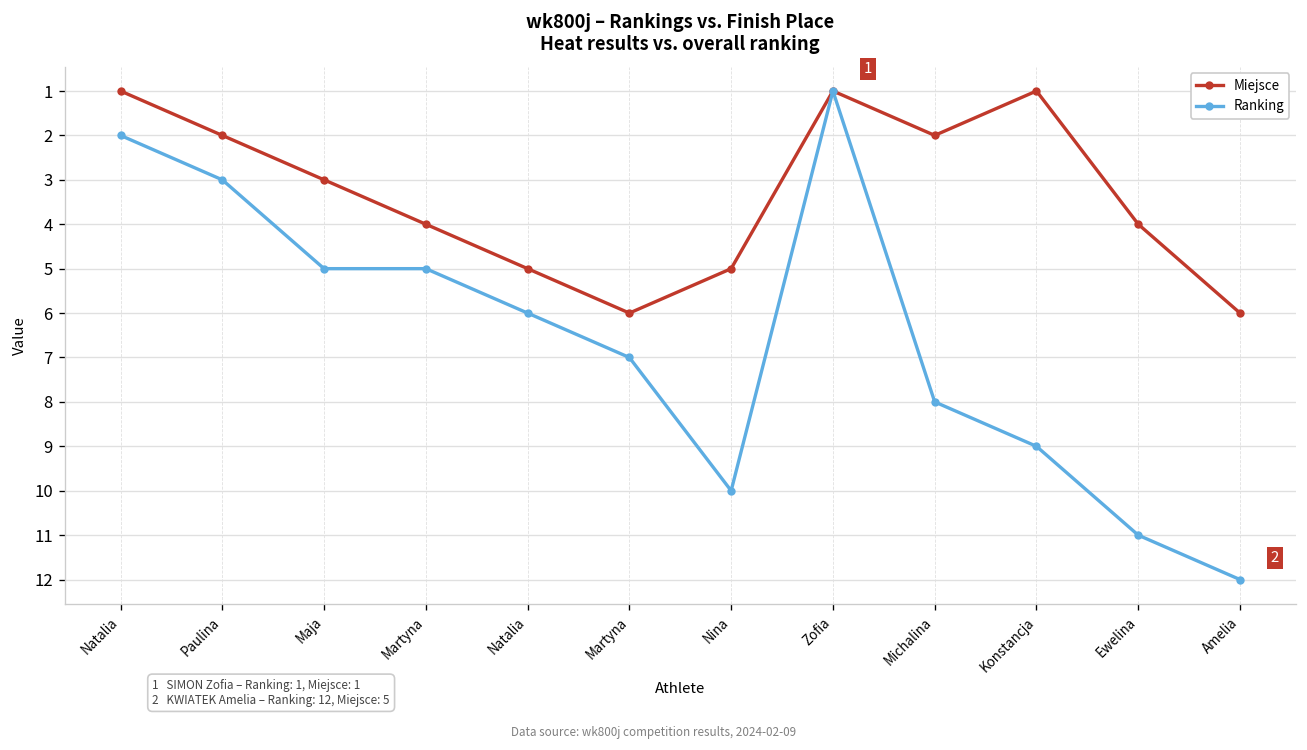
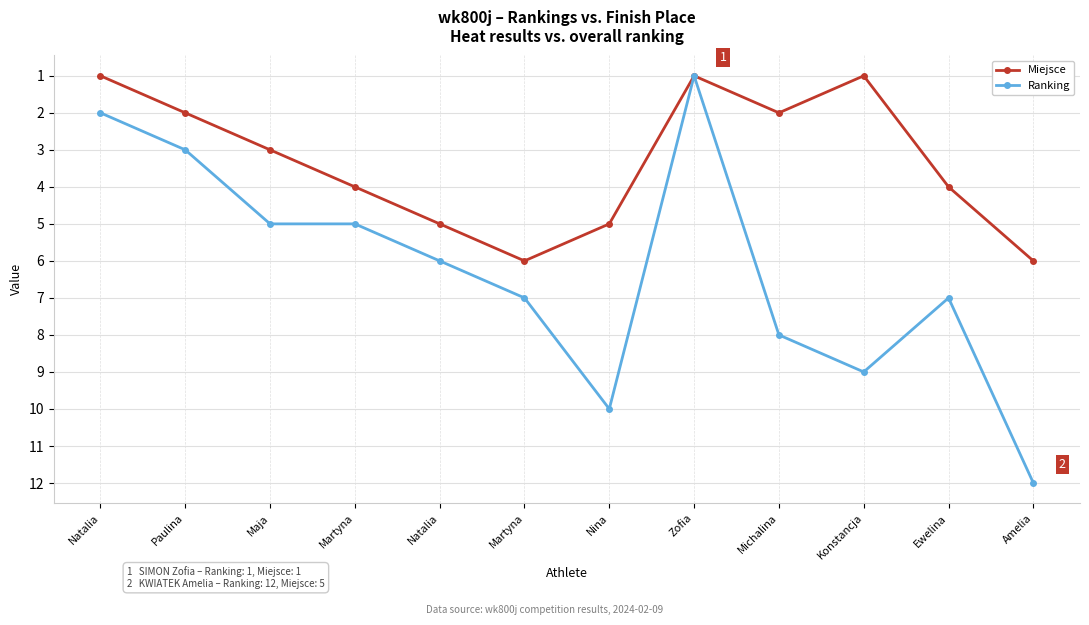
Ranking, Ewelina: 11 -> 7
